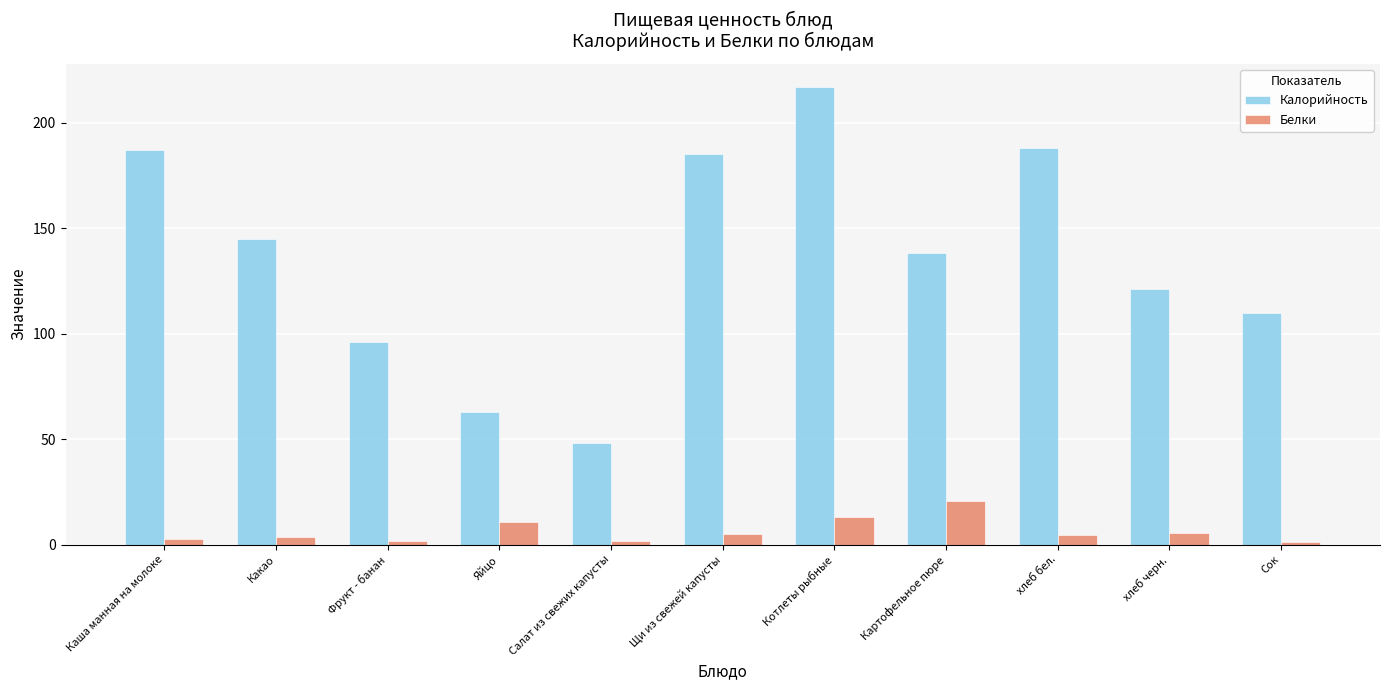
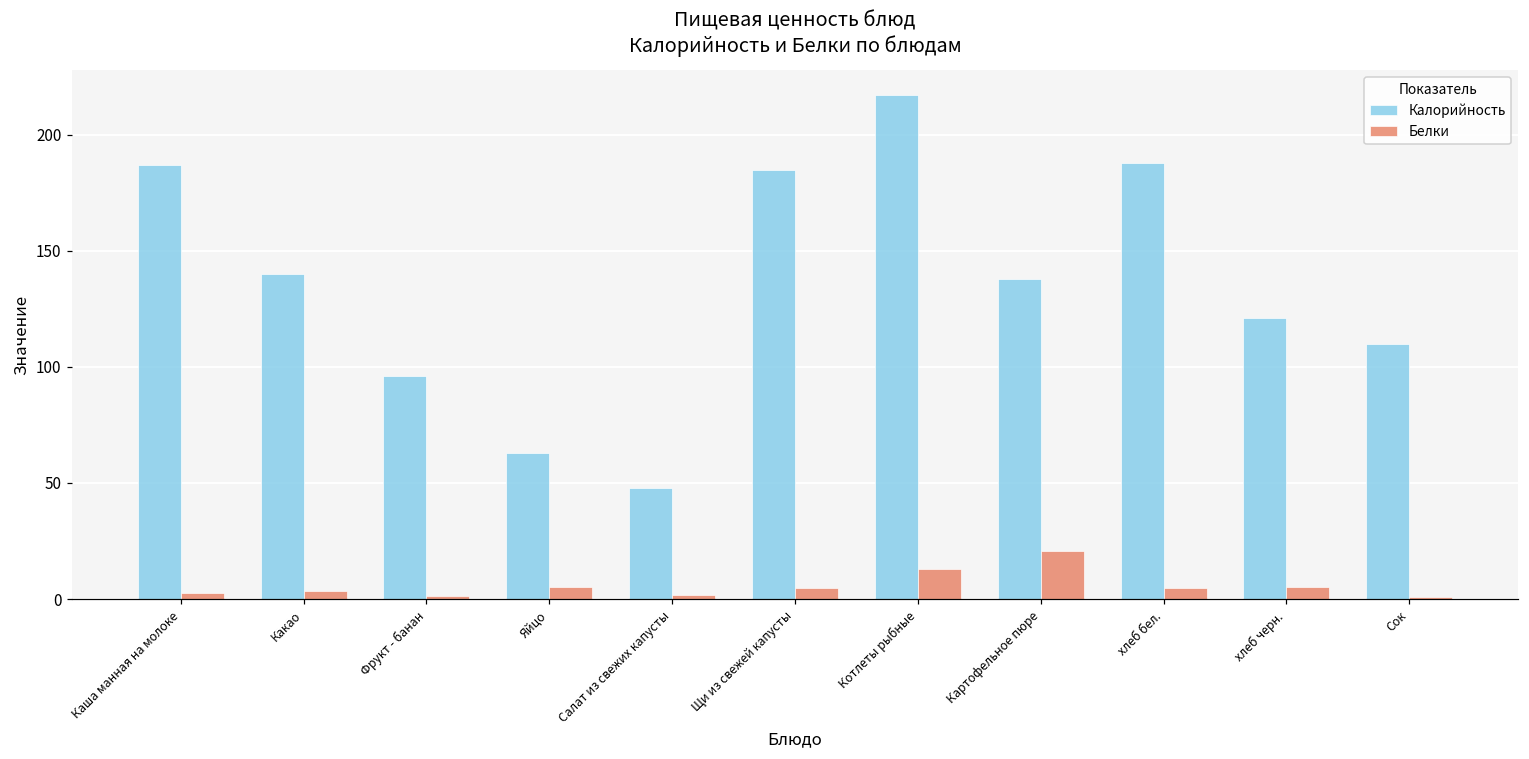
Калорийность, Какао: 145 -> 140
Белки, Яйцо: 11 -> 5
